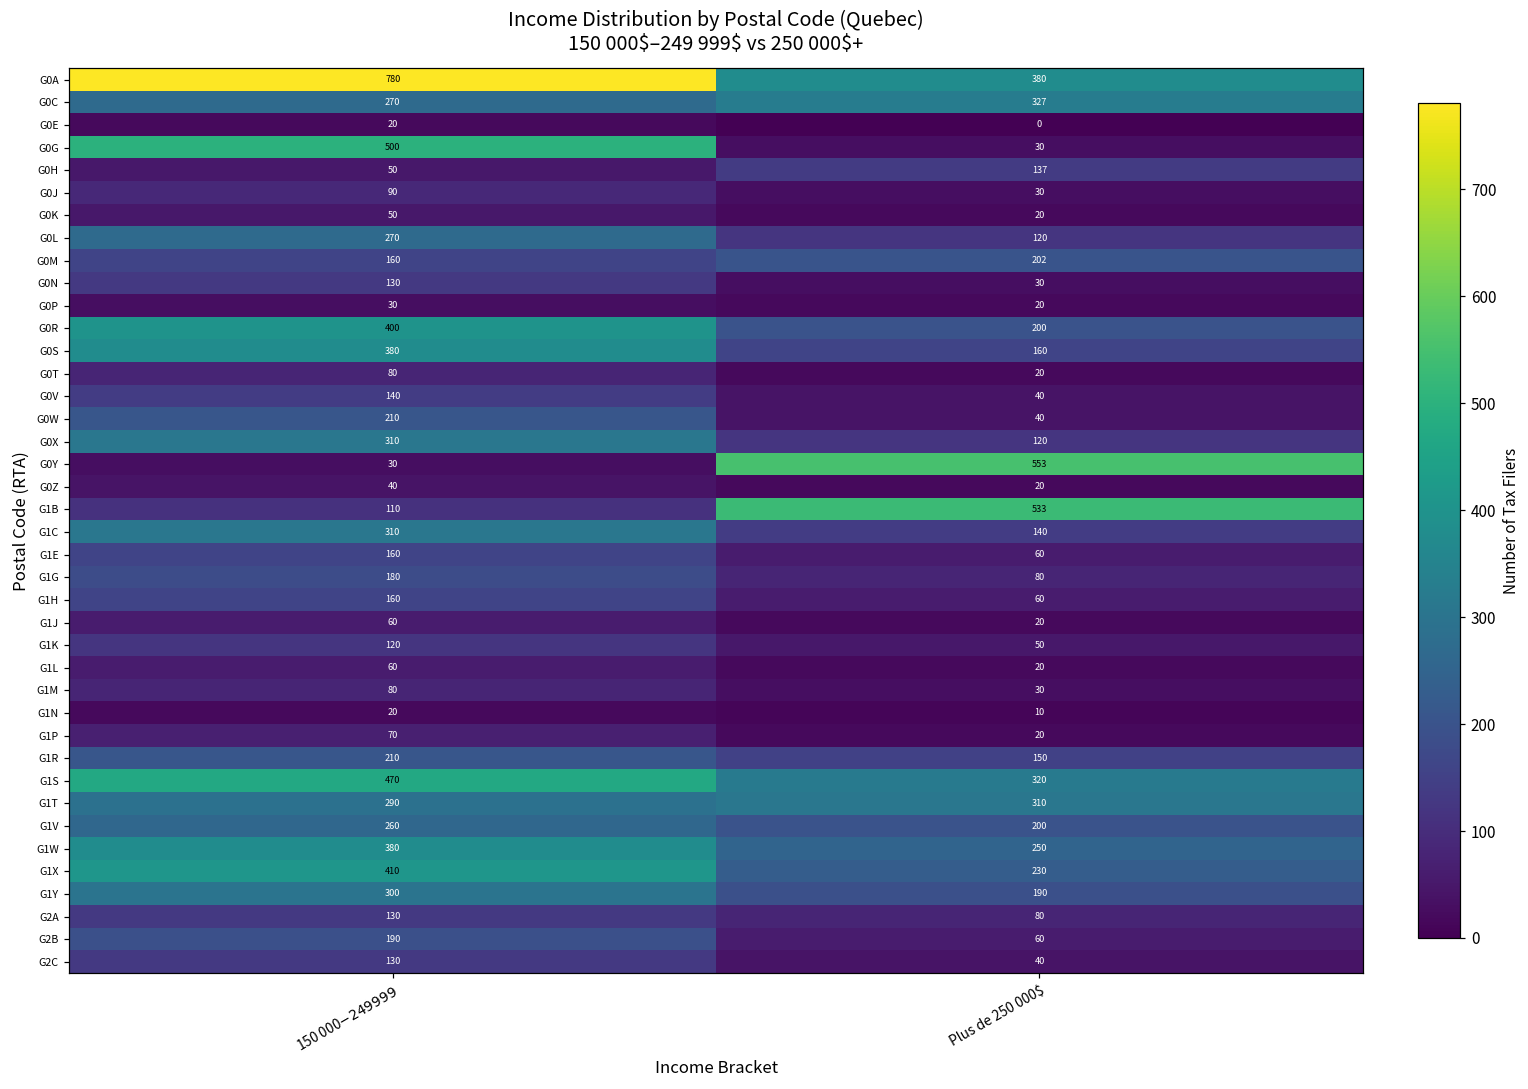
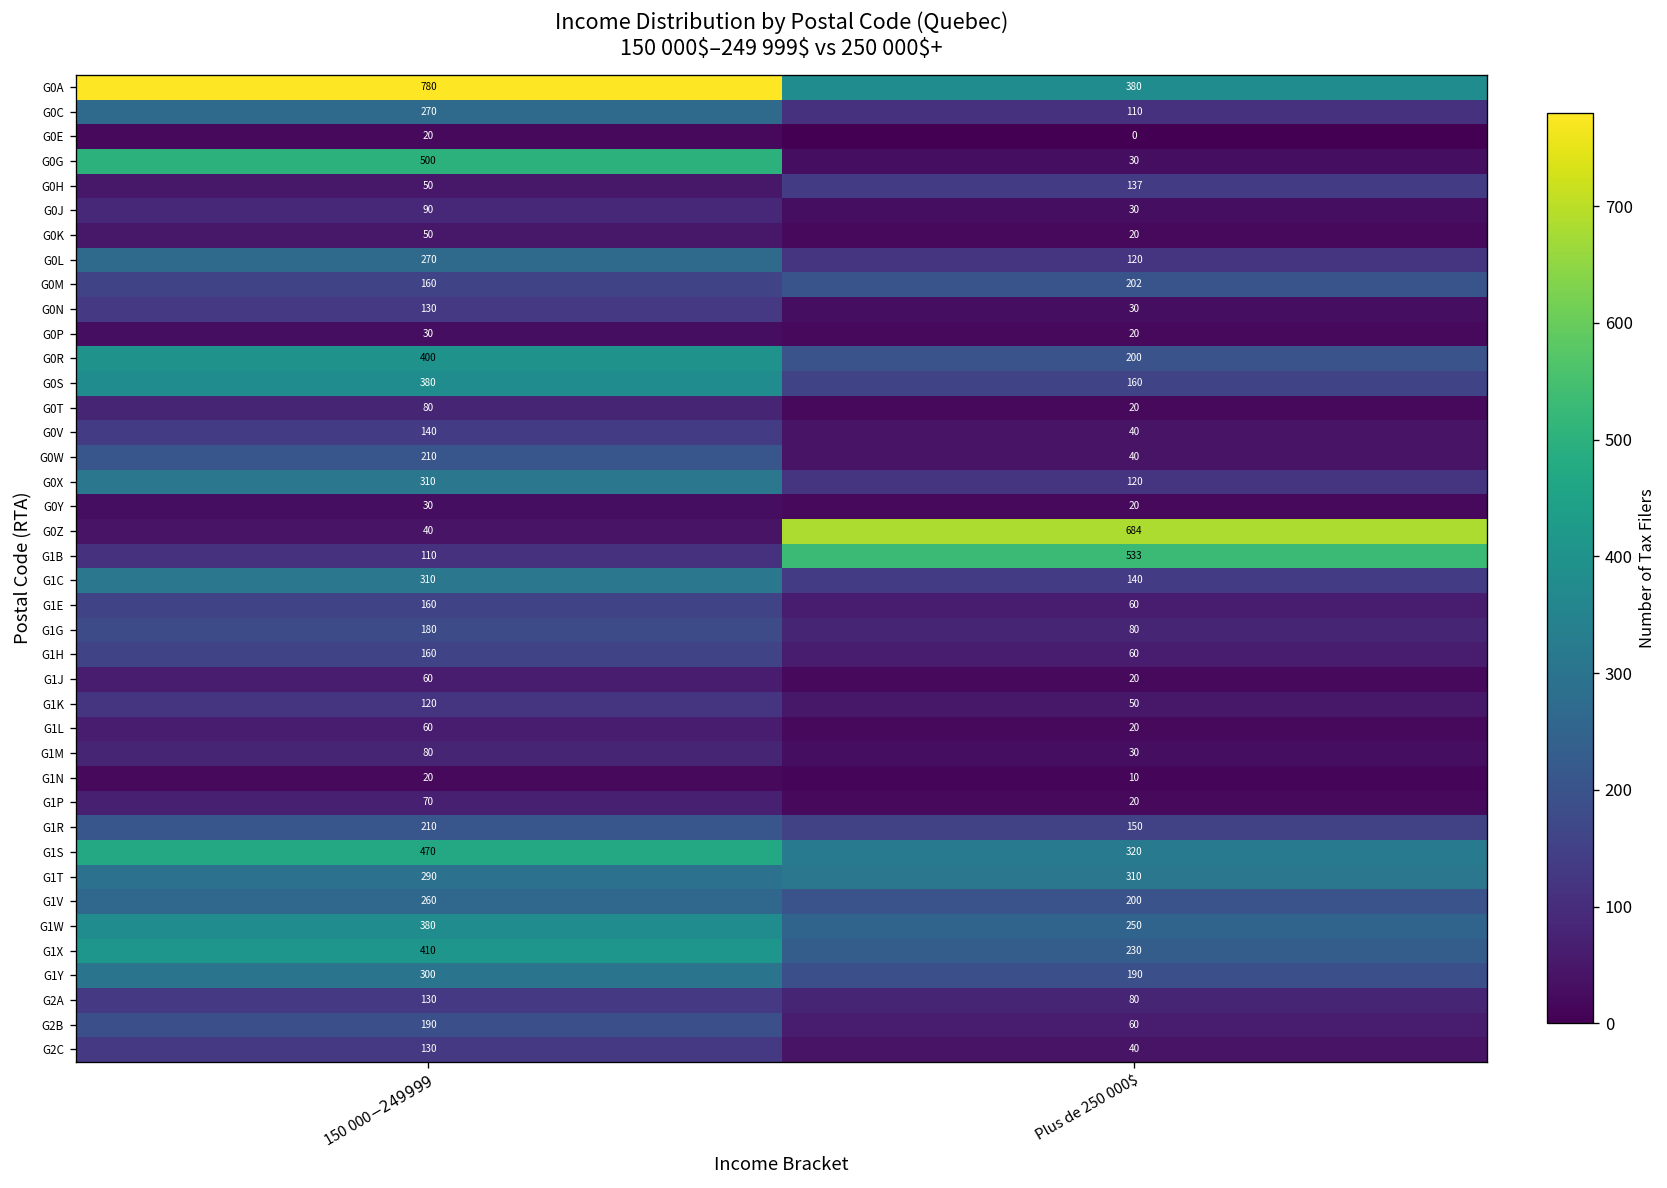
G0C, Plus de 250 000$: 327 -> 110
G0Y, Plus de 250 000$: 553 -> 20
G0Z, Plus de 250 000$: 20 -> 684
